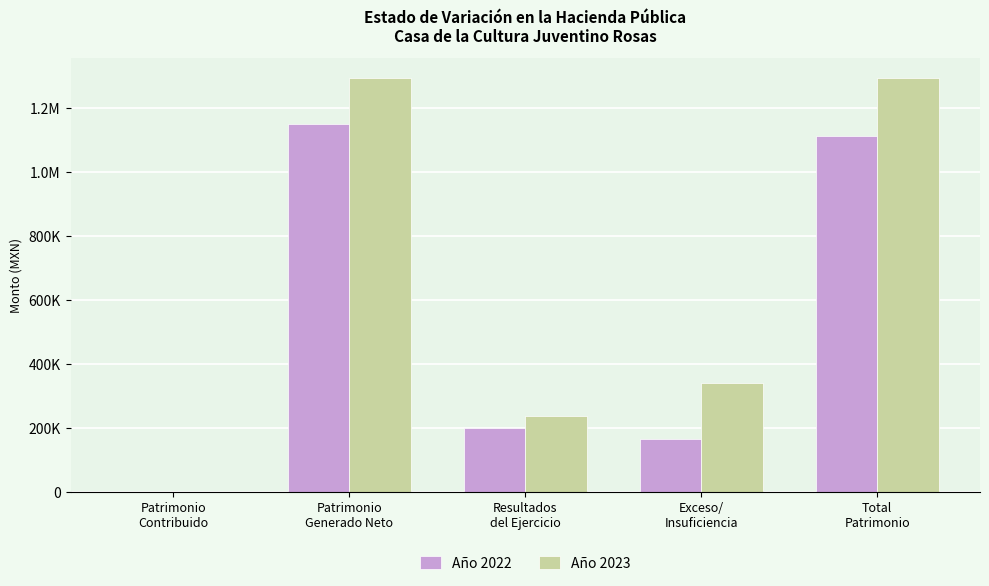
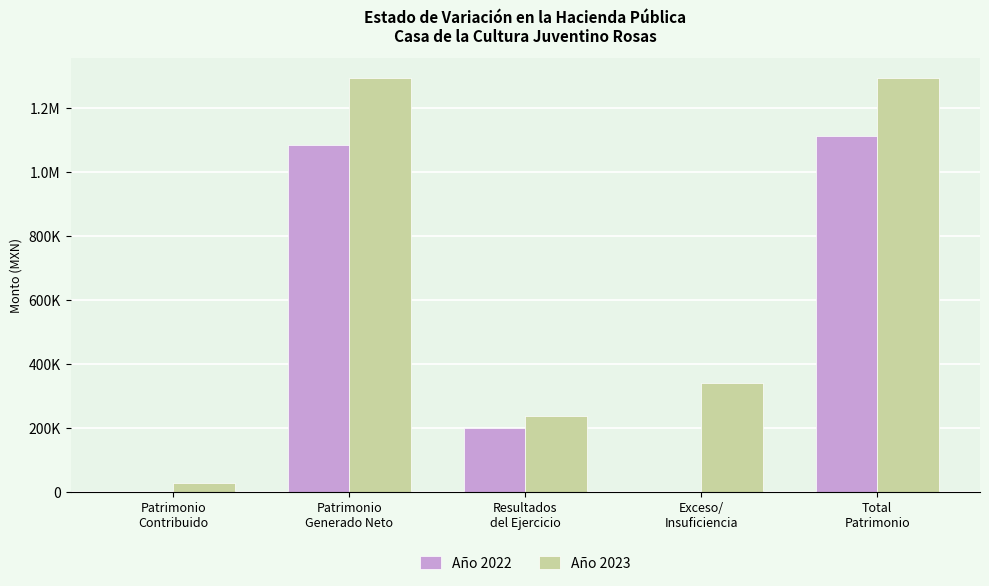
Año 2023, Patrimonio Contribuido: 0 -> 30000
Año 2022, Patrimonio Generado Neto: 1150000 -> 1080000
Año 2022, Exceso/ Insuficiencia: 160000 -> 0
